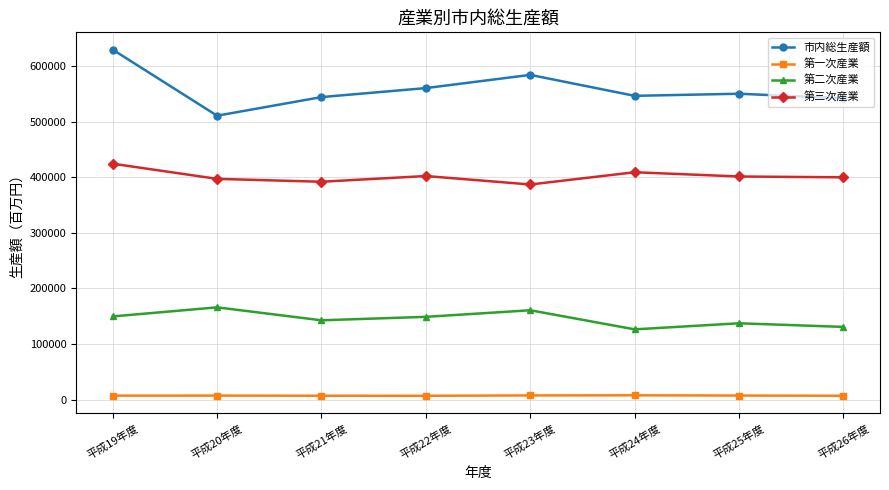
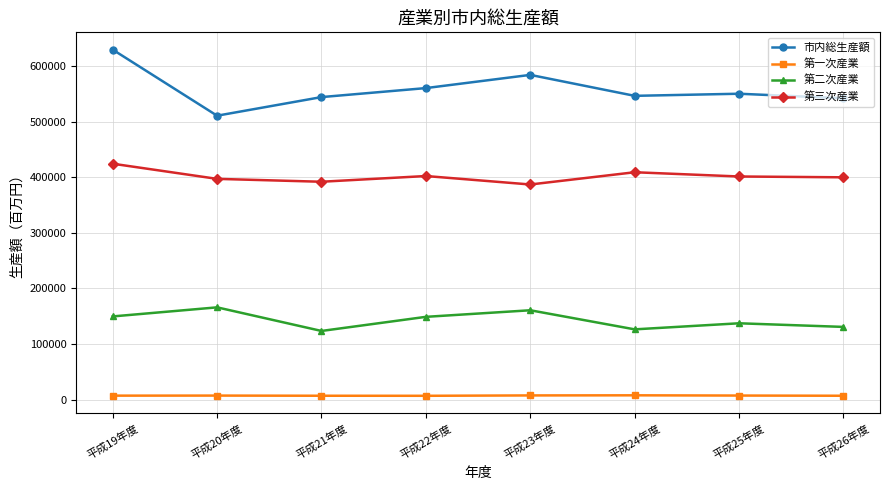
第二次産業, 平成21年度: 140000 -> 120000
